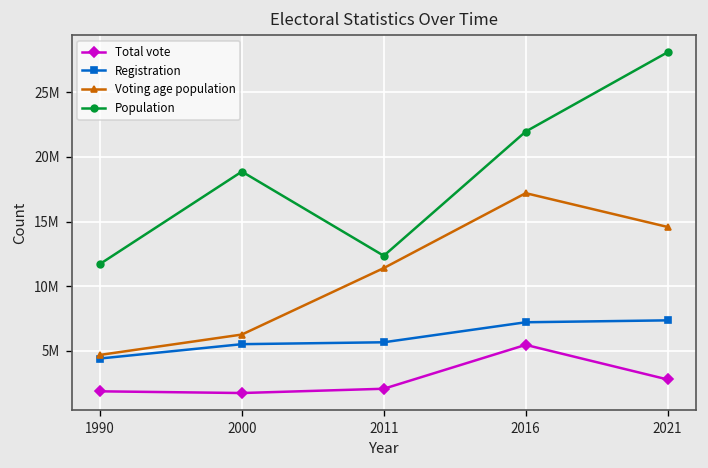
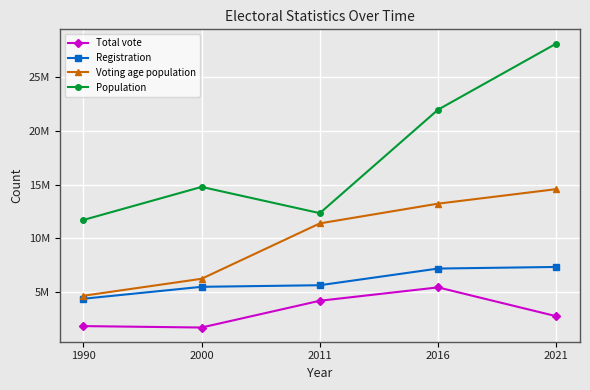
Population, 2000: 18900000 -> 14800000
Total vote, 2011: 2100000 -> 4200000
Voting age population, 2016: 17200000 -> 13200000
